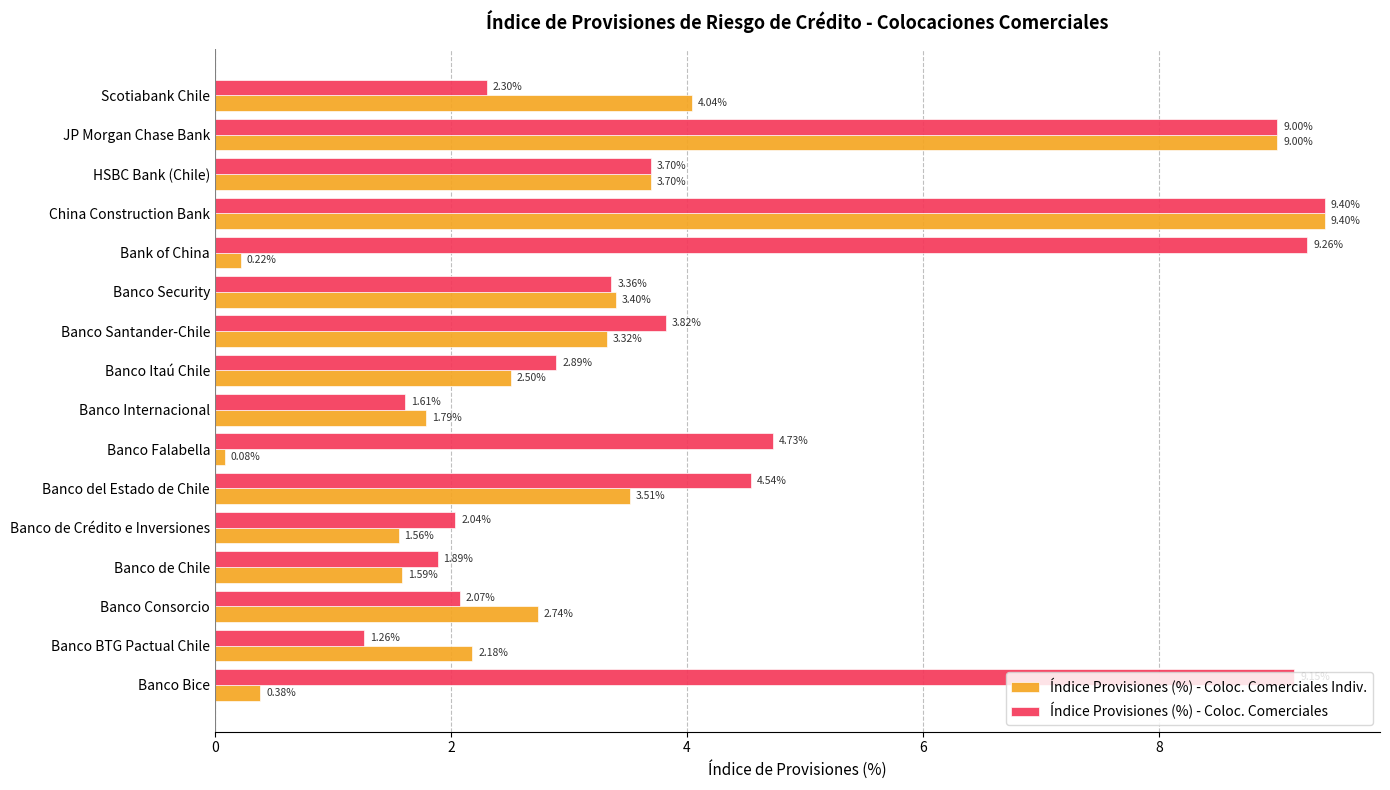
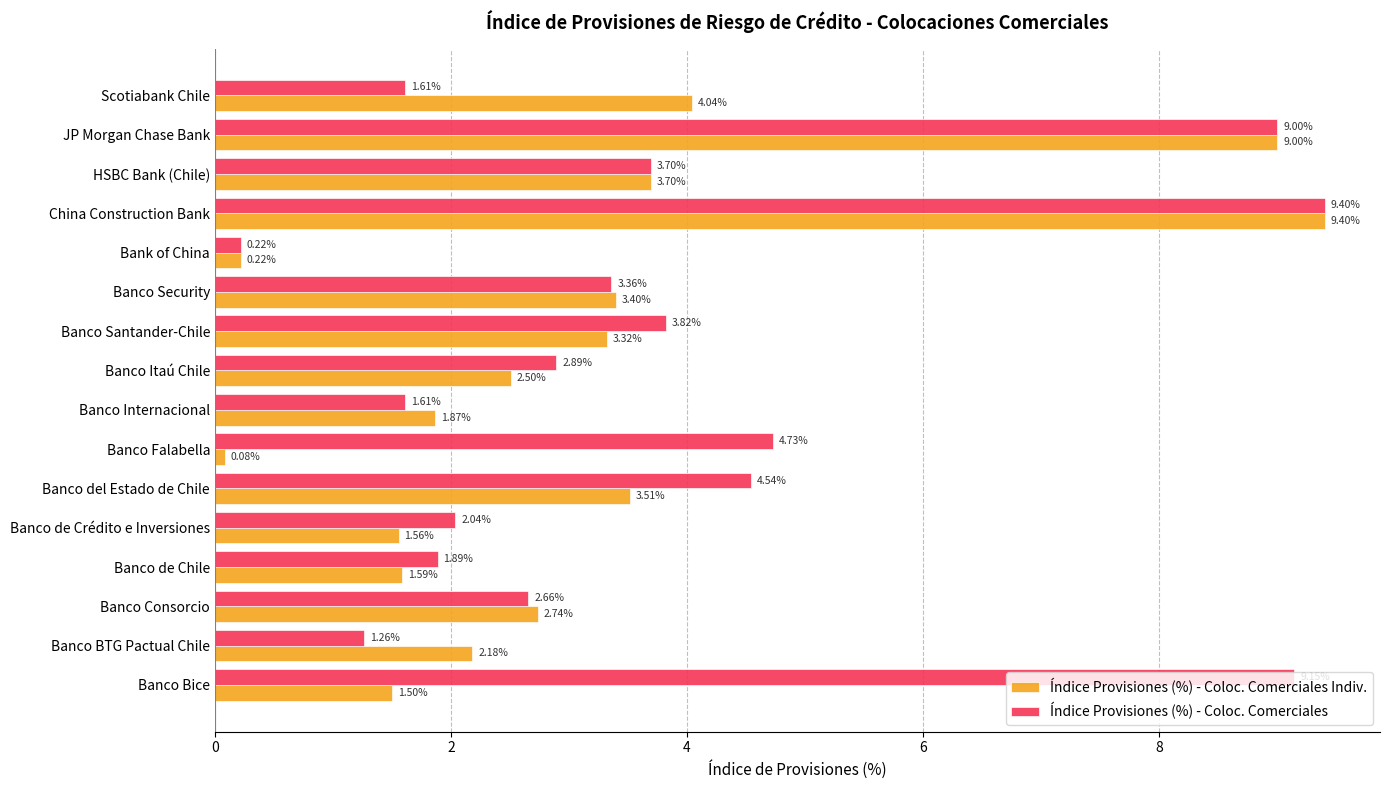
Índice Provisiones (%) - Coloc. Comerciales, Scotiabank Chile: 2.30% -> 1.61%
Índice Provisiones (%) - Coloc. Comerciales, Bank of China: 9.26% -> 0.22%
Índice Provisiones (%) - Coloc. Comerciales Indiv., Banco Internacional: 1.79% -> 1.87%
Índice Provisiones (%) - Coloc. Comerciales, Banco Consorcio: 2.07% -> 2.66%
Índice Provisiones (%) - Coloc. Comerciales Indiv., Banco Bice: 0.38% -> 1.50%
